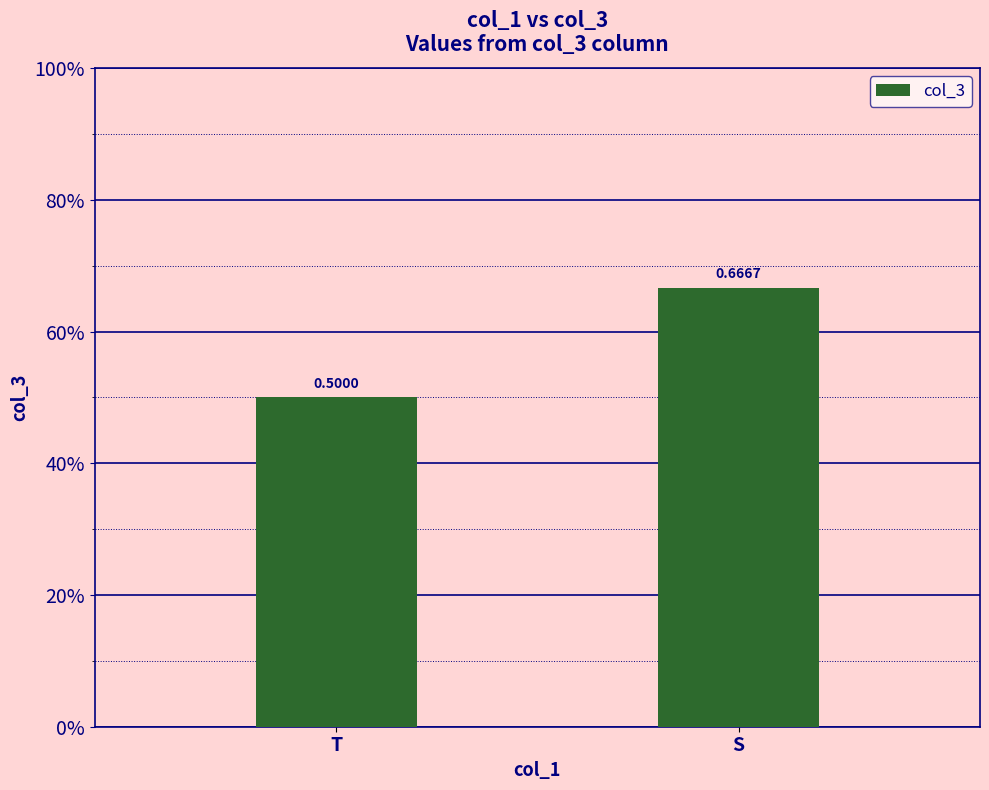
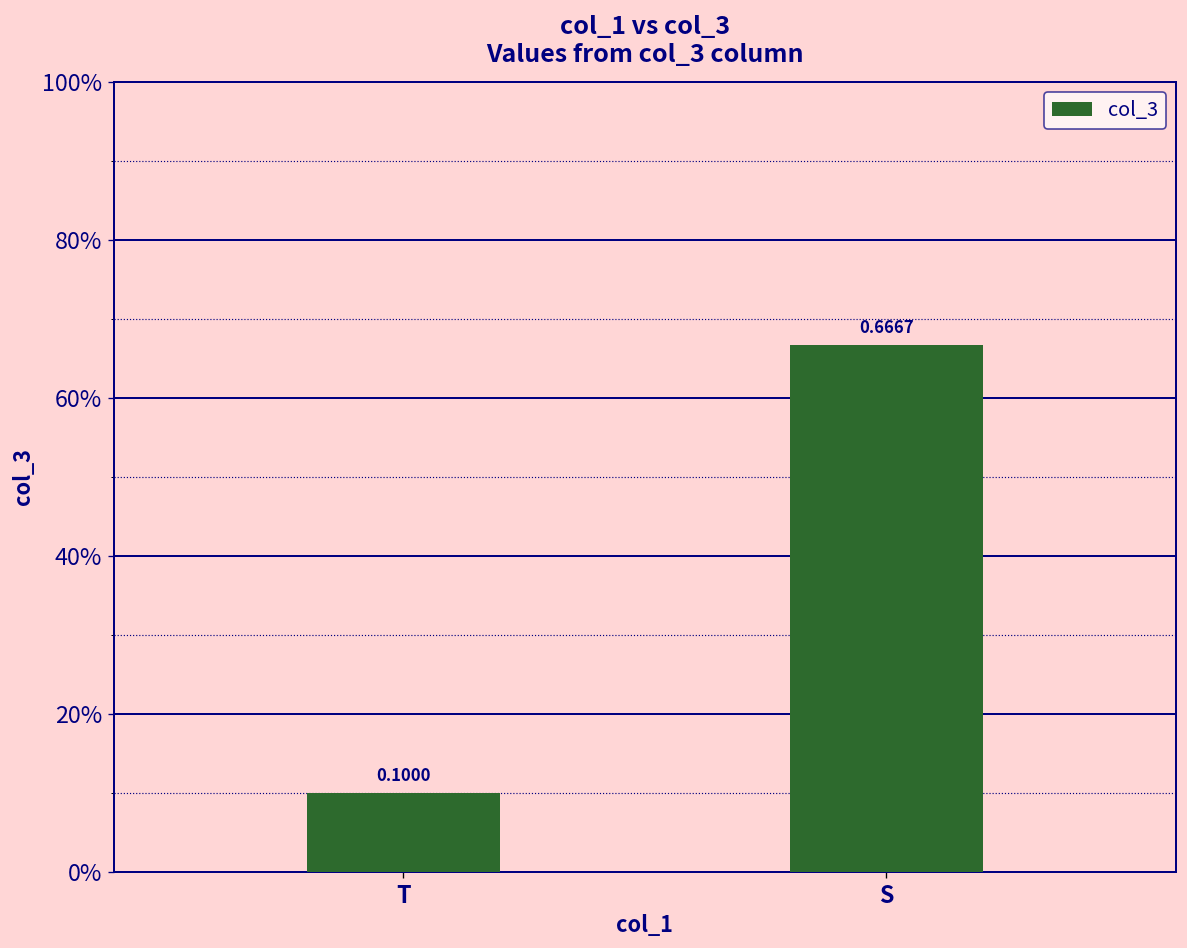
T: 0.5000 -> 0.1000
